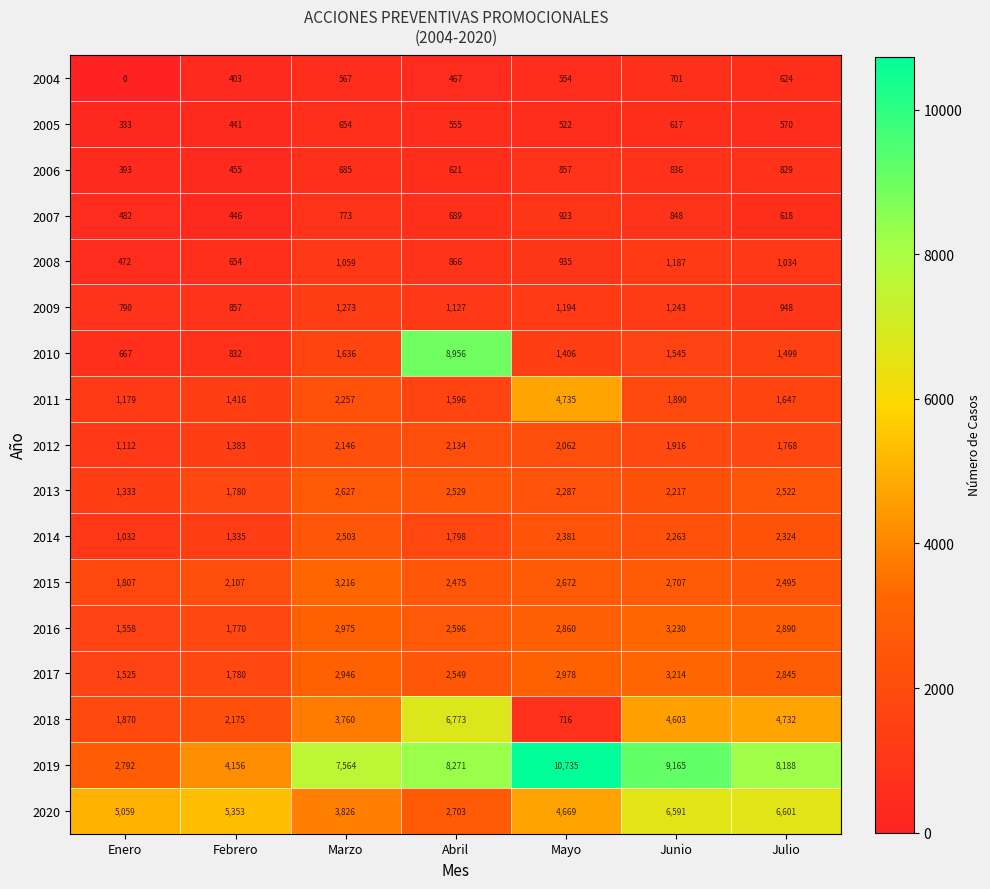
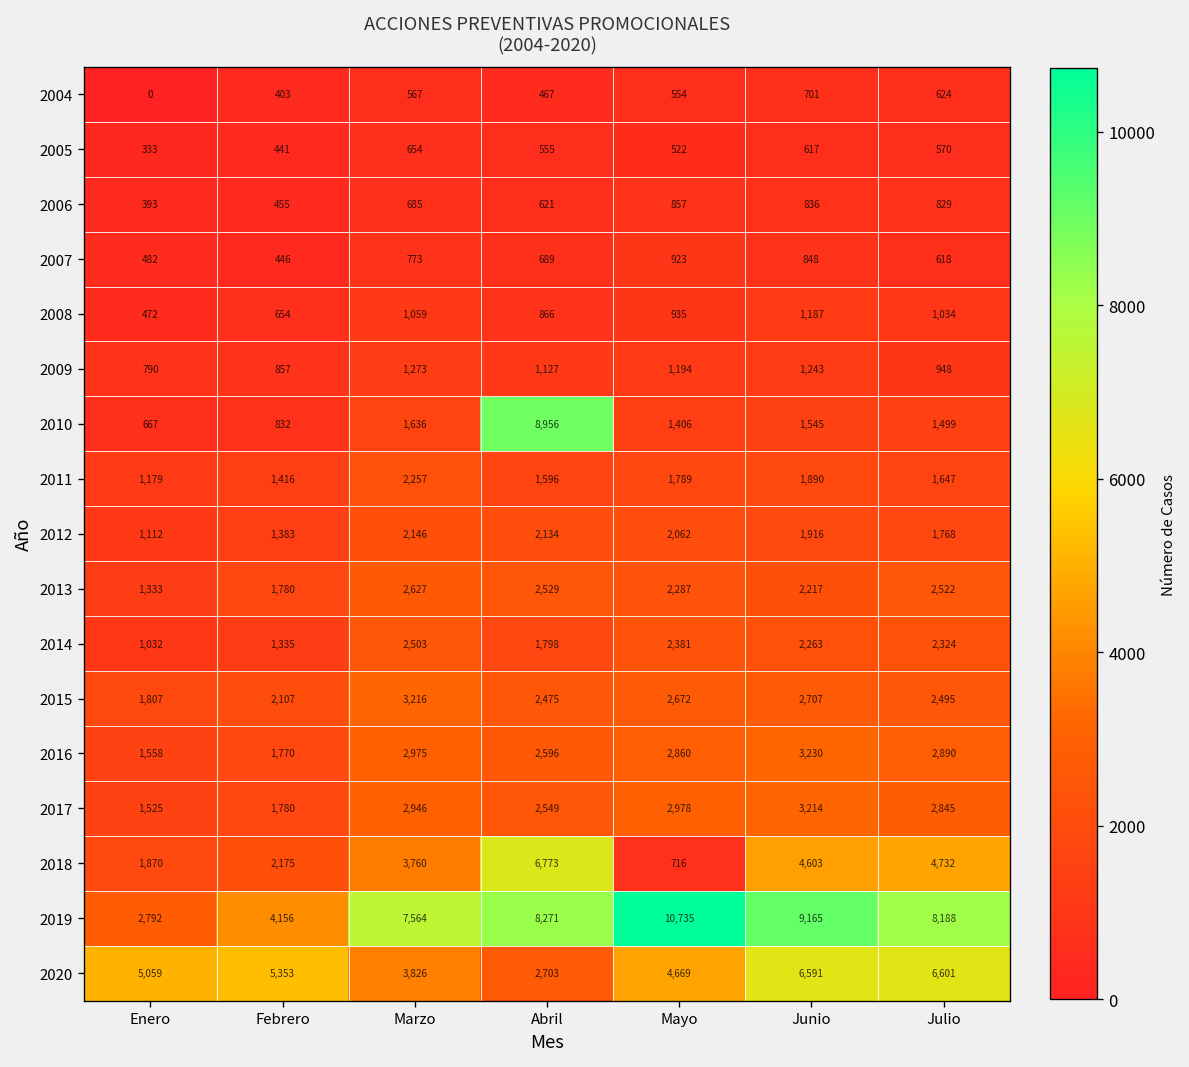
2011, Mayo: 4,735 -> 1,789
